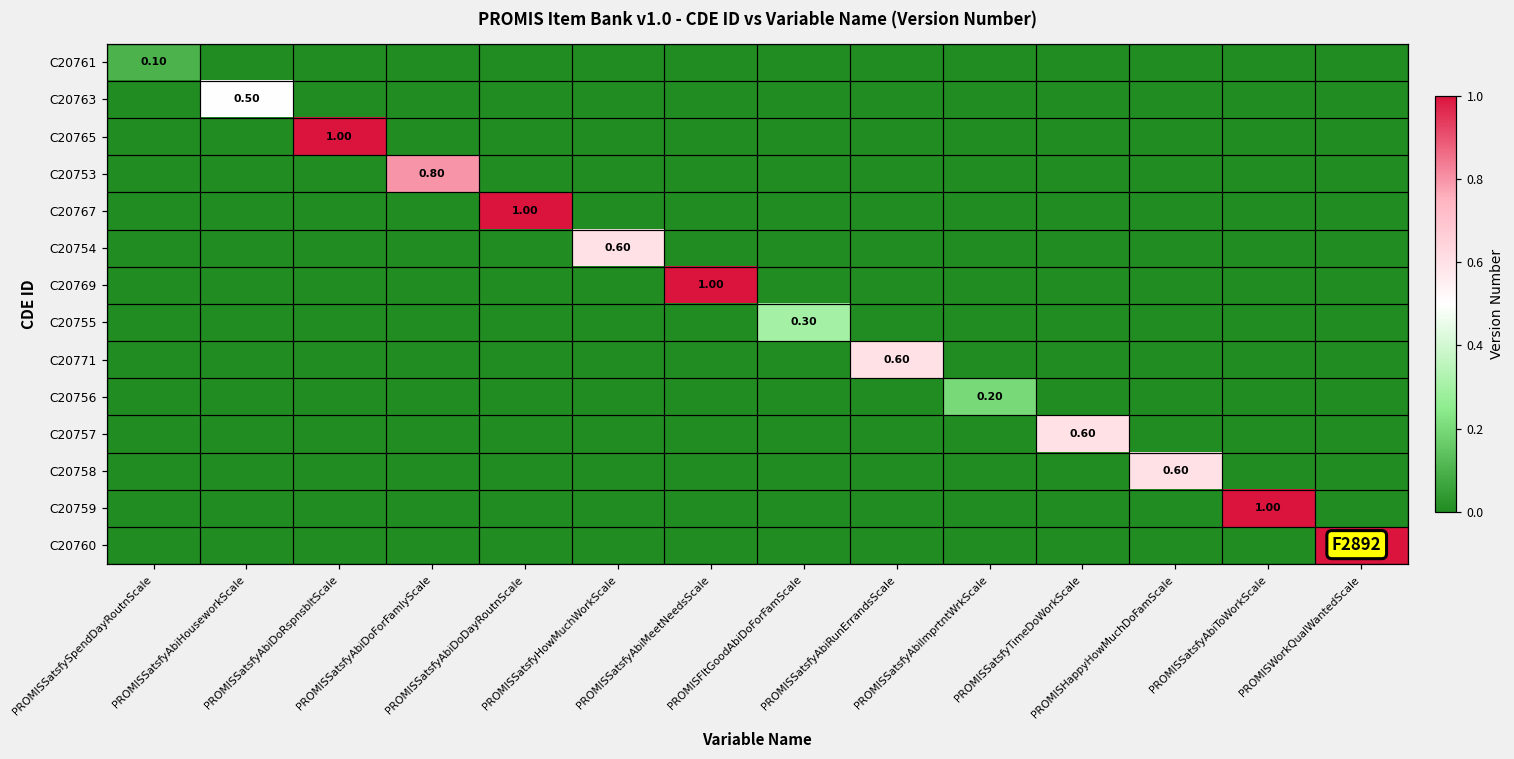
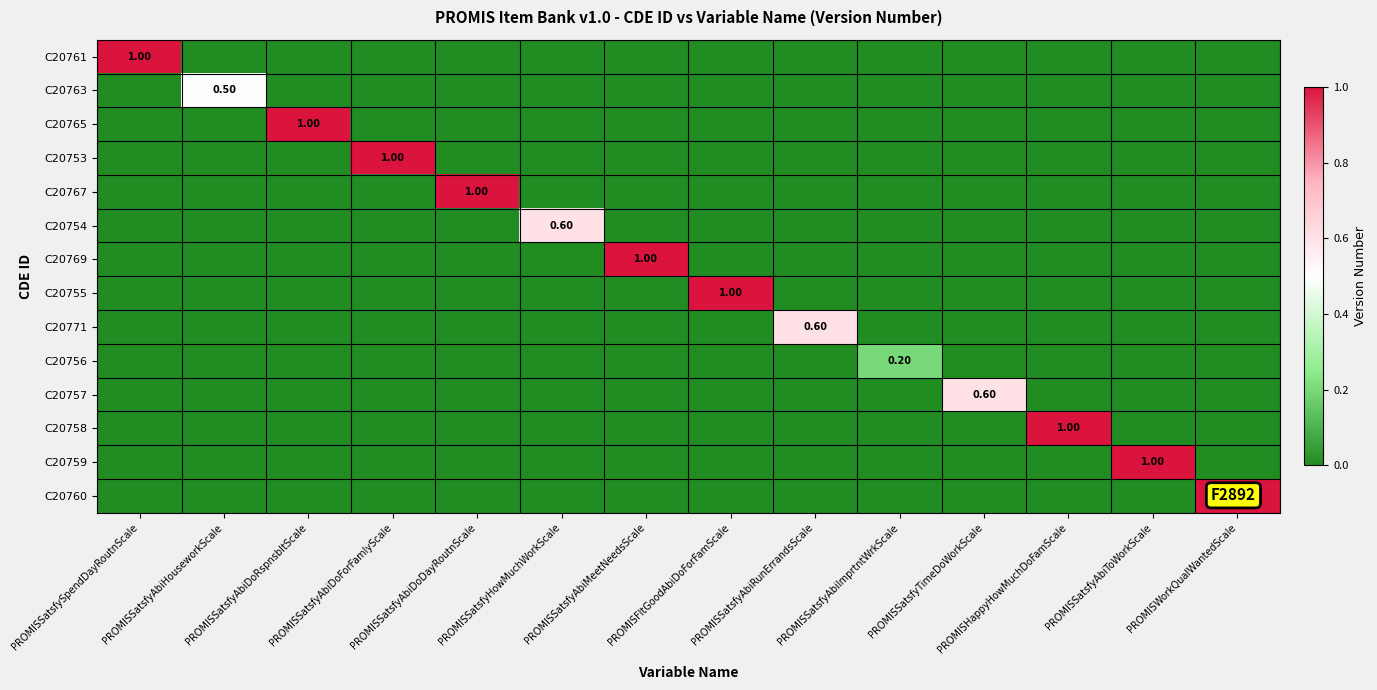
C20761, PROMISSatsfySpendDayRoutnScale: 0.10 -> 1.00
C20753, PROMISSatsfyAbiDoForFamlyScale: 0.80 -> 1.00
C20755, PROMISFltGoodAbiDoForFamScale: 0.30 -> 1.00
C20758, PROMISHappyHowMuchDoFamScale: 0.60 -> 1.00
